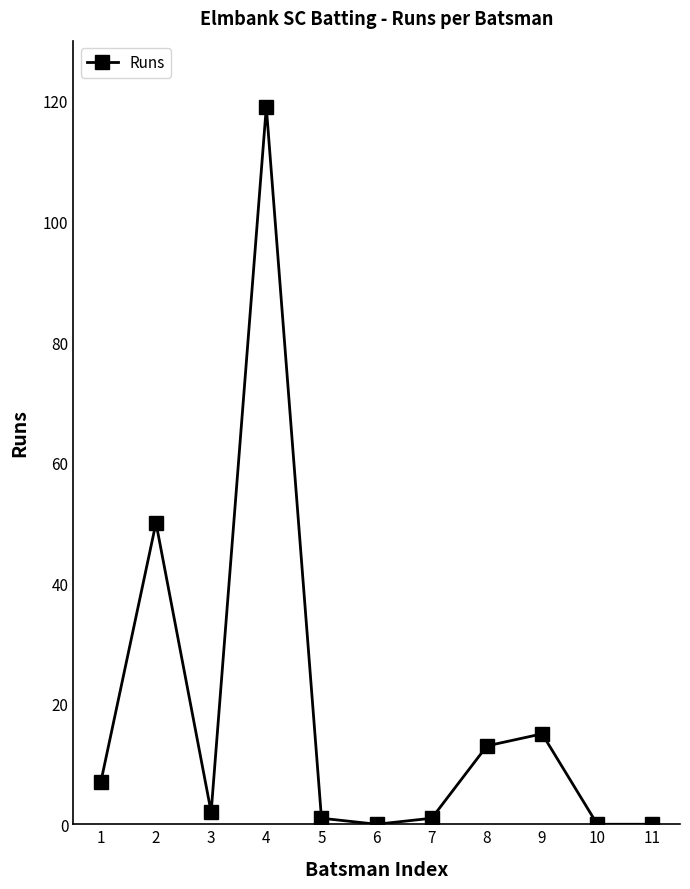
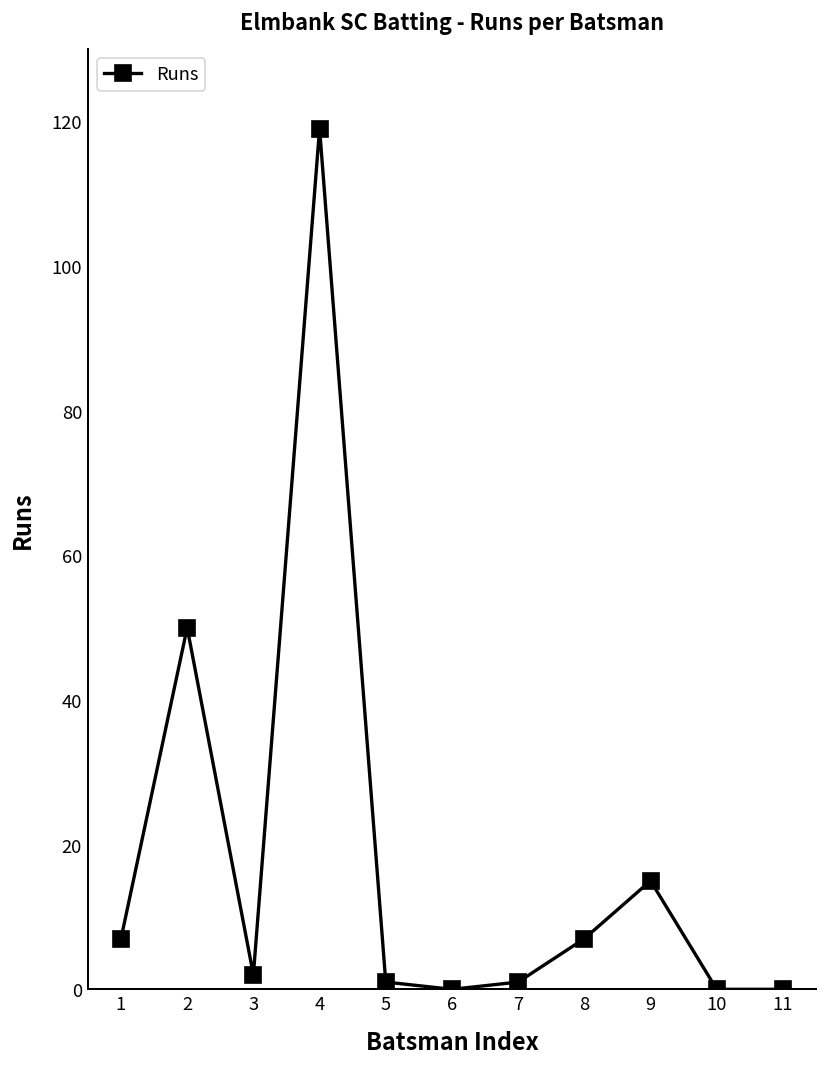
8: 13 -> 7
